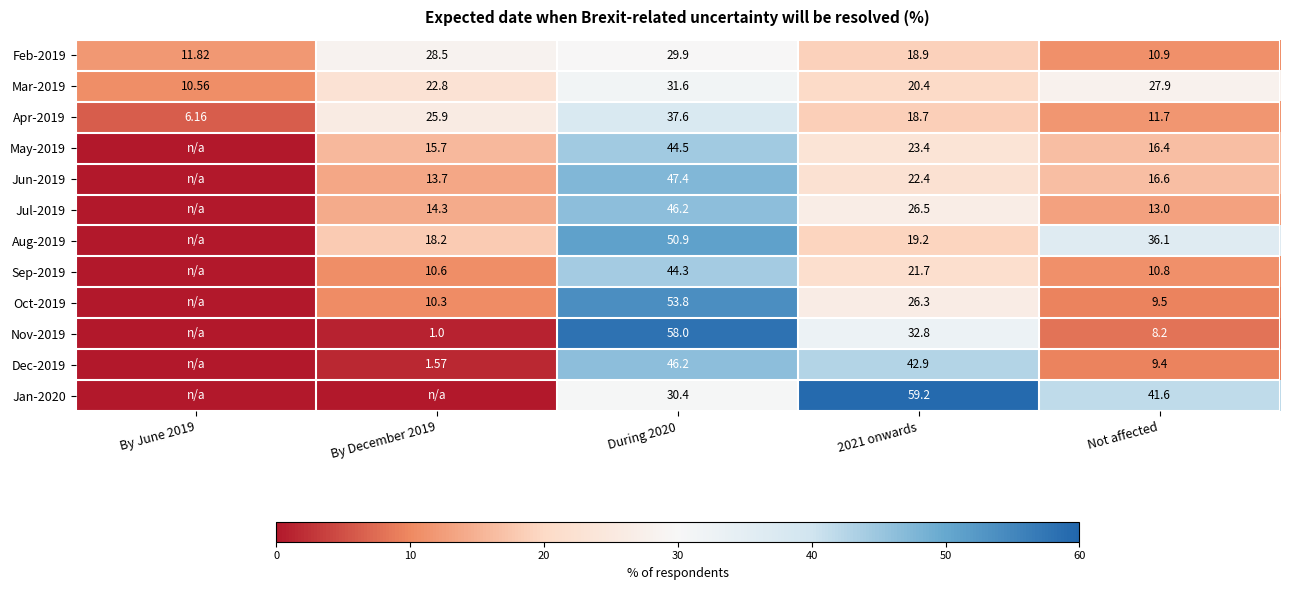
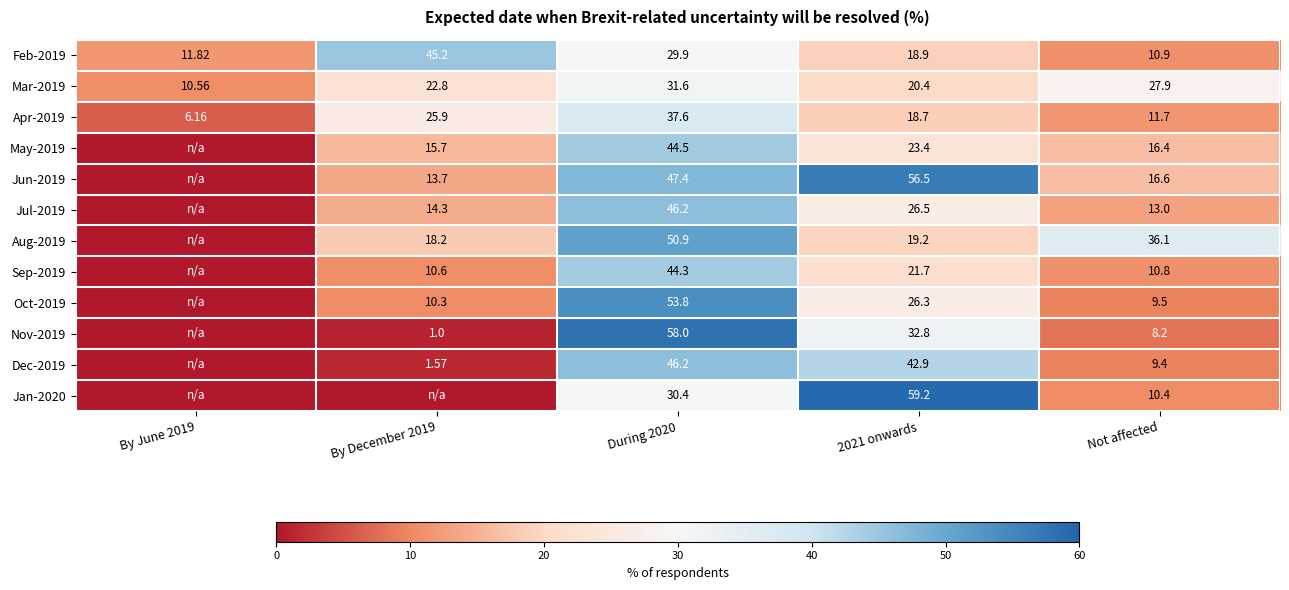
Feb-2019, By December 2019: 28.5 -> 45.2
Jun-2019, 2021 onwards: 22.4 -> 56.5
Jan-2020, Not affected: 41.6 -> 10.4
